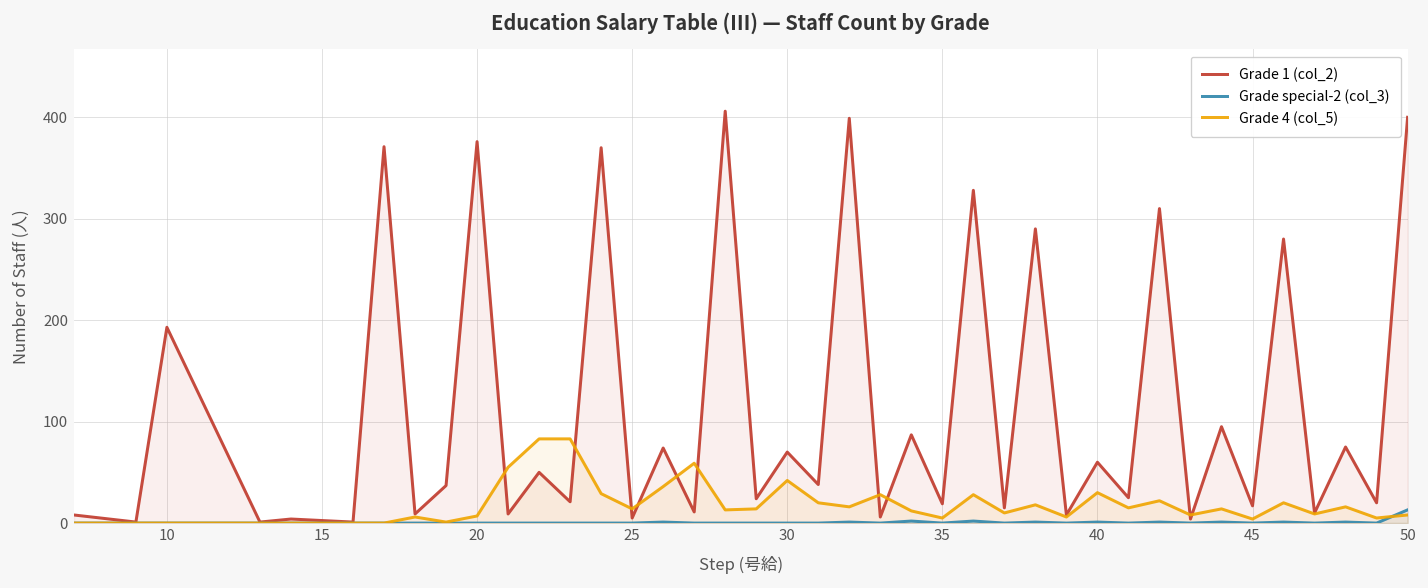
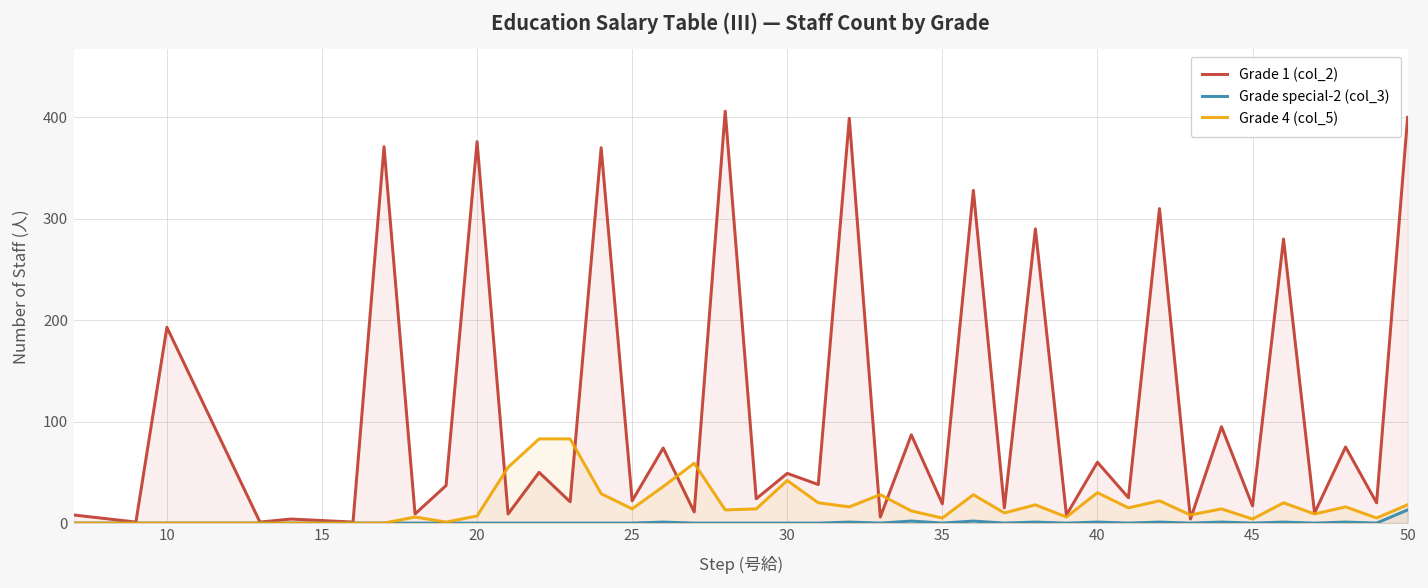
Grade 1 (col_2), 25: 10 -> 20
Grade 1 (col_2), 30: 70 -> 50
Grade 4 (col_5), 50: 10 -> 20
